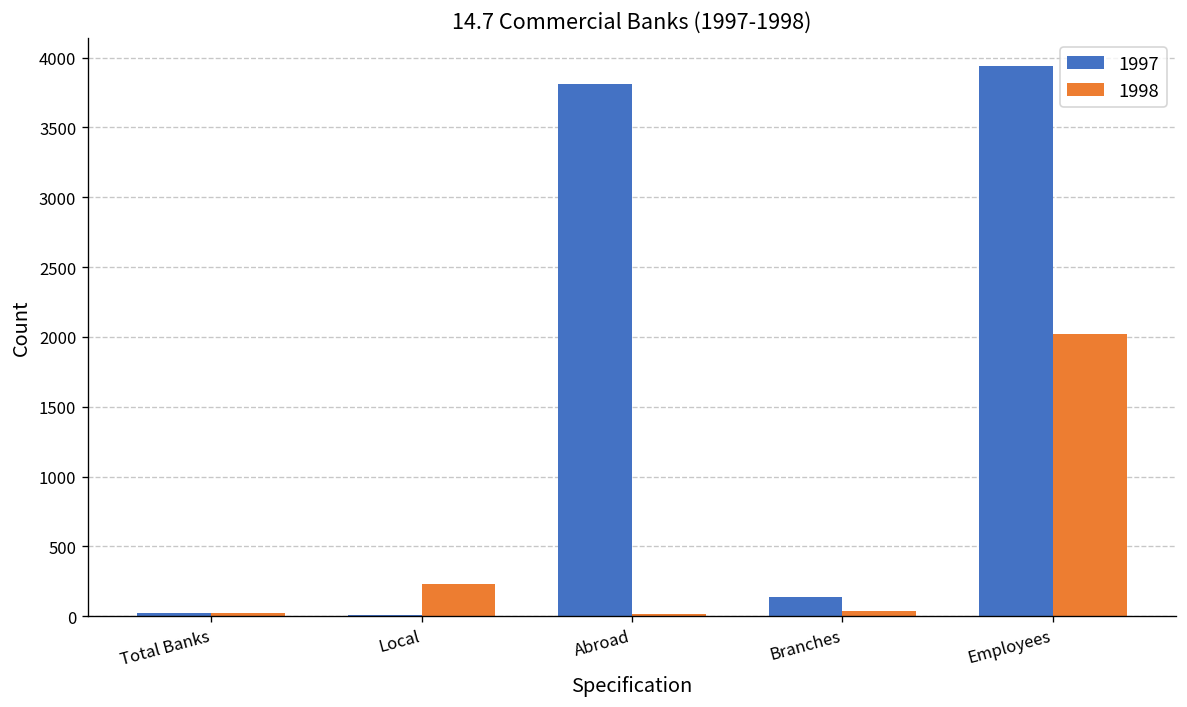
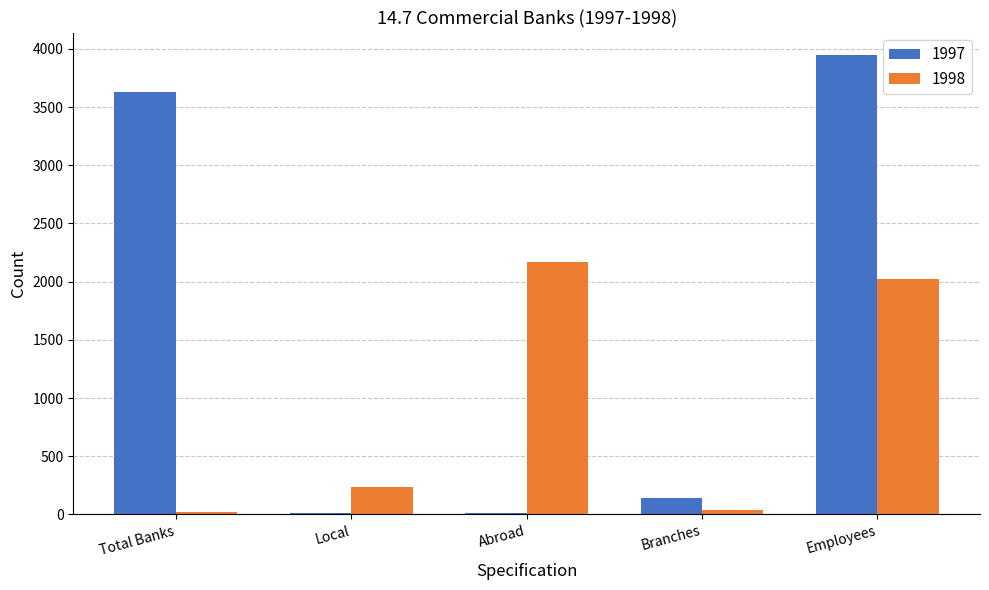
1997, Total Banks: 20 -> 3630
1997, Abroad: 3810 -> 10
1998, Abroad: 10 -> 2170
